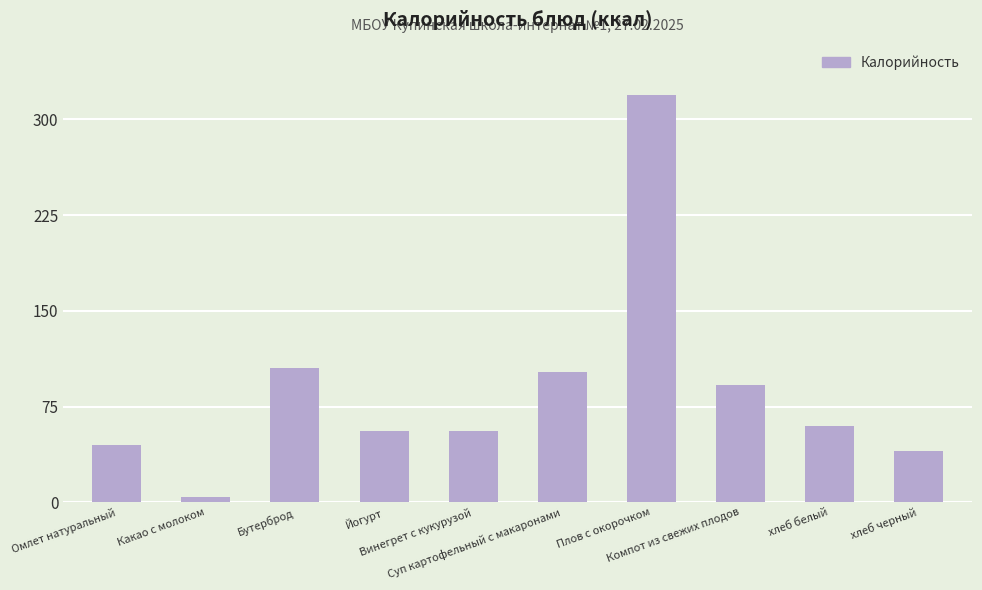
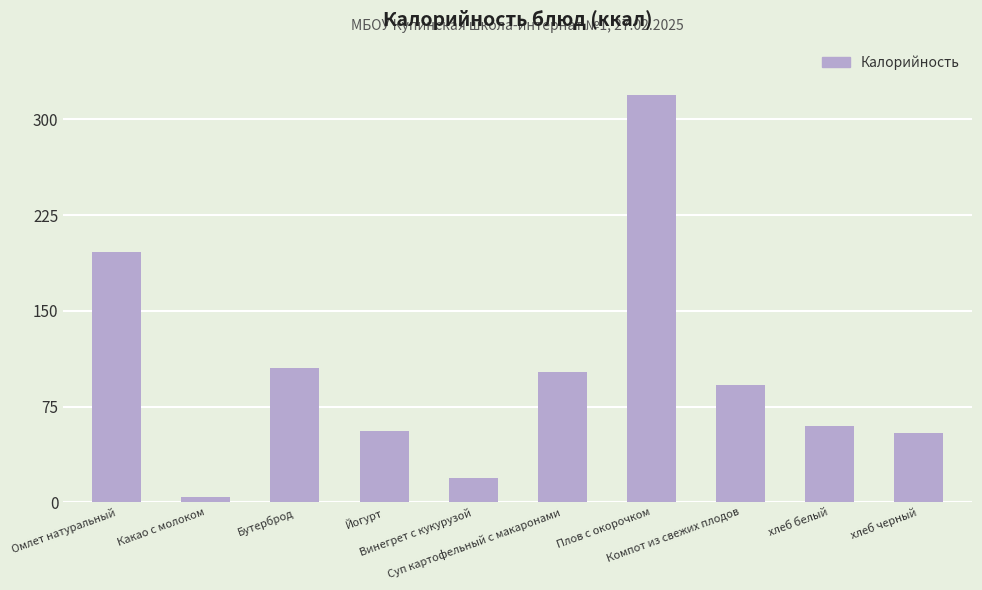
Омлет натуральный: 45 -> 196
Винегрет с кукурузой: 56 -> 19
хлеб черный: 40 -> 54
